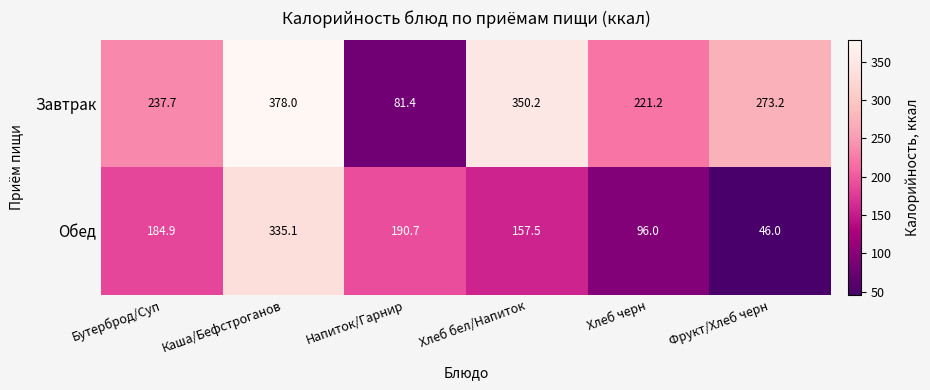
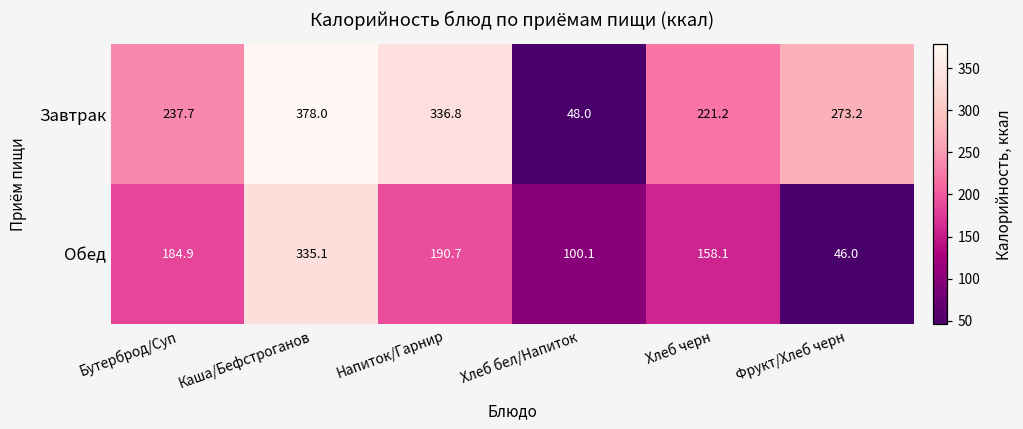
Завтрак, Напиток/Гарнир: 81.4 -> 336.8
Завтрак, Хлеб бел/Напиток: 350.2 -> 48.0
Обед, Хлеб бел/Напиток: 157.5 -> 100.1
Обед, Хлеб черн: 96.0 -> 158.1
